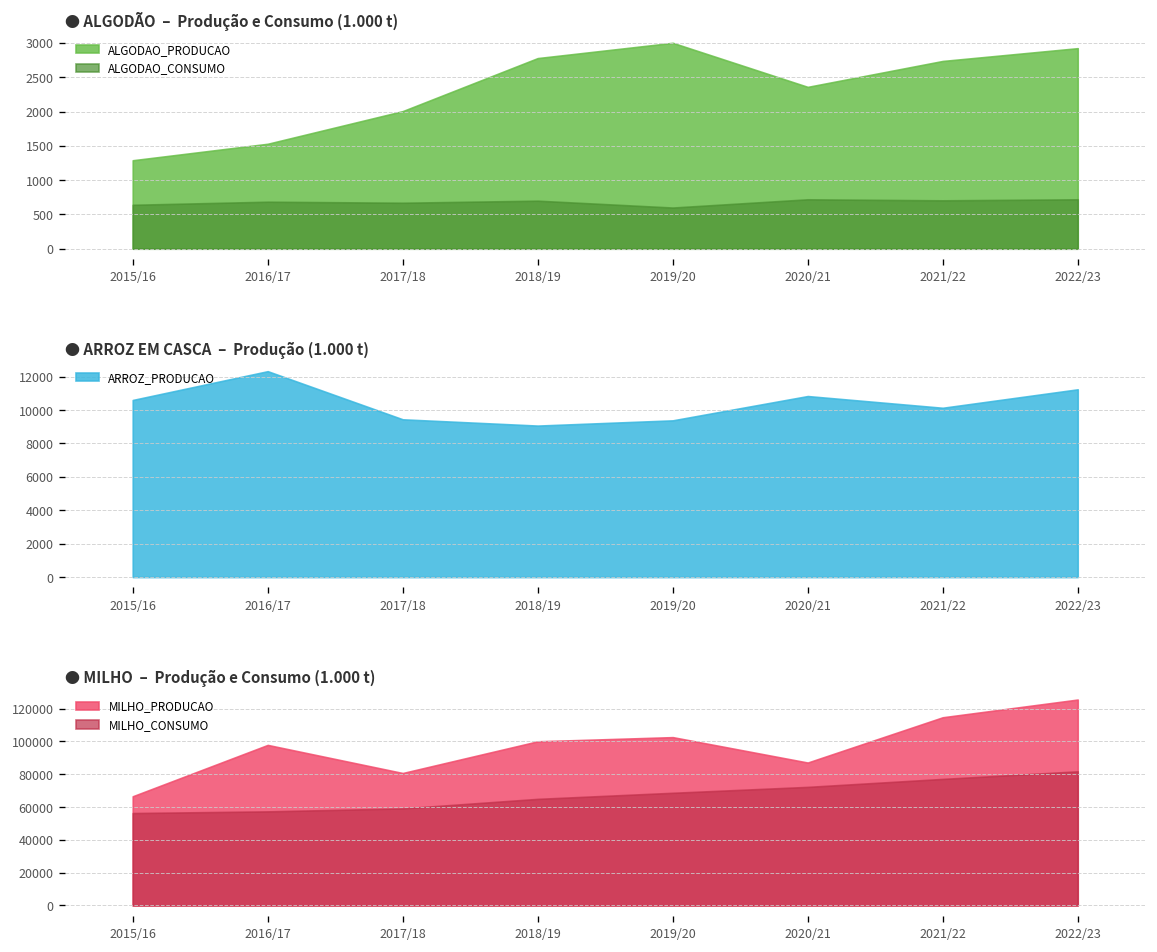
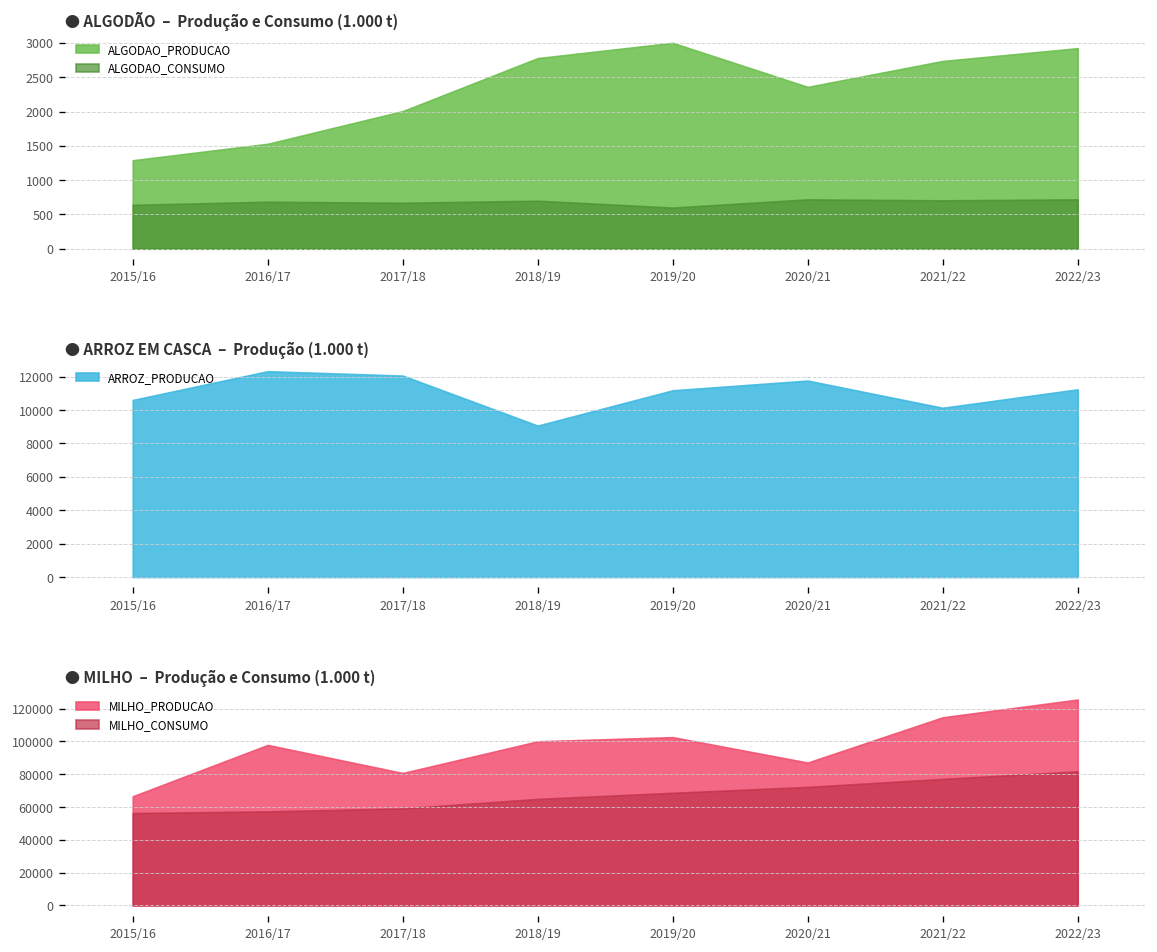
● ARROZ EM CASCA – Produção (1.000 t), 2017/18: 9400 -> 12100
● ARROZ EM CASCA – Produção (1.000 t), 2019/20: 9400 -> 11200
● ARROZ EM CASCA – Produção (1.000 t), 2020/21: 10800 -> 11800
